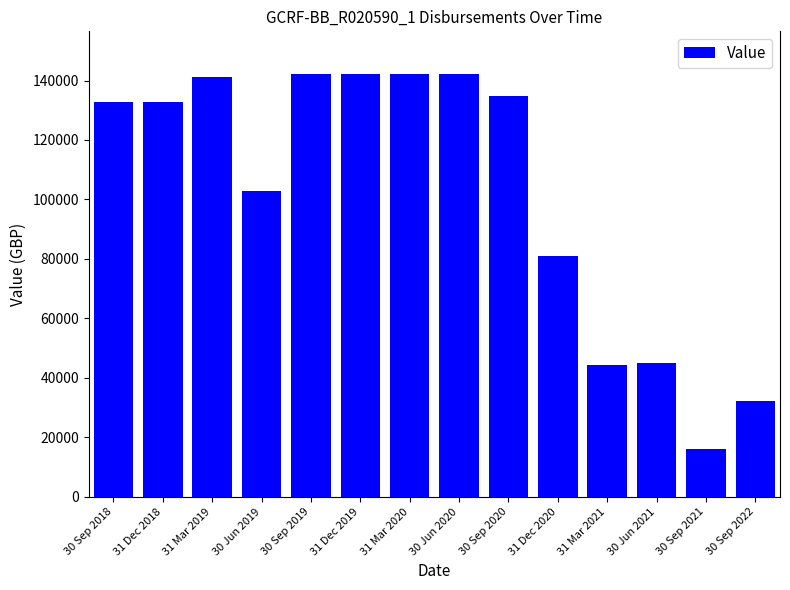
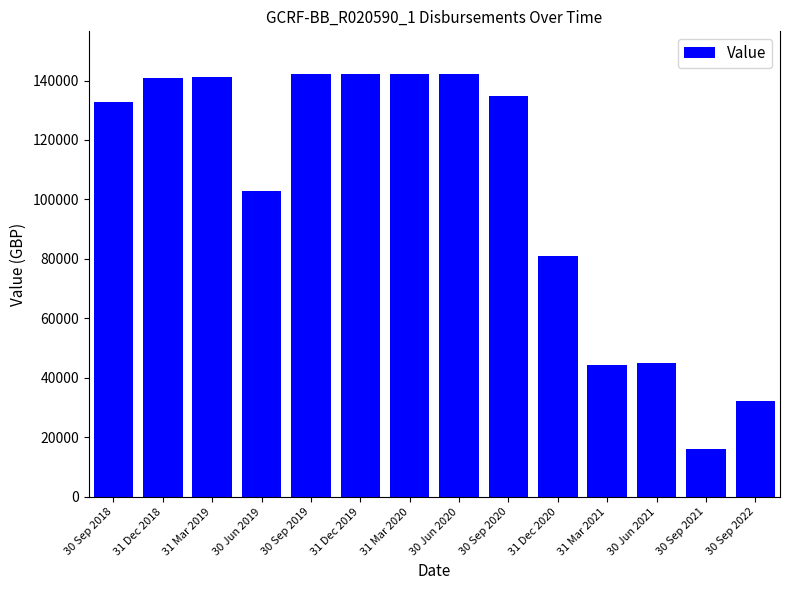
31 Dec 2018: 133000 -> 141000
